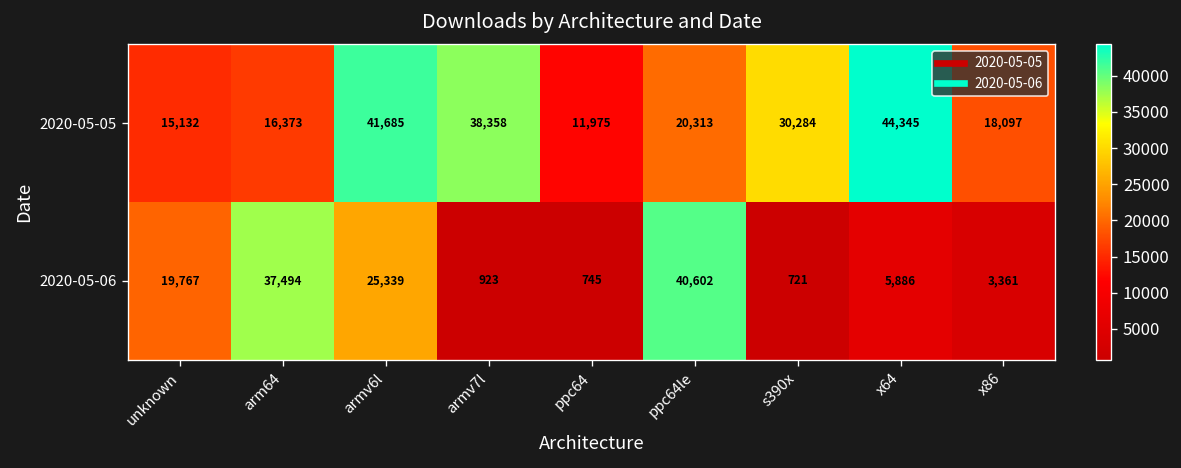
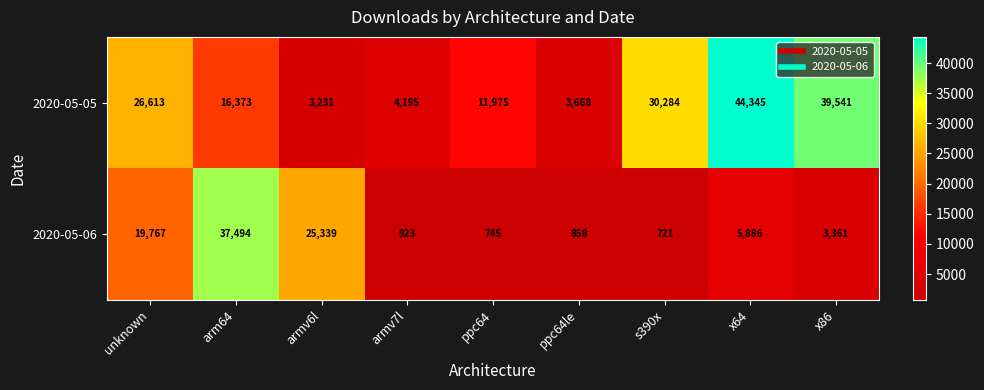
2020-05-05, unknown: 15,132 -> 26,613
2020-05-05, armv6l: 41,685 -> 3,231
2020-05-05, armv7l: 38,358 -> 4,195
2020-05-05, ppc64le: 20,313 -> 3,668
2020-05-05, x86: 18,097 -> 39,541
2020-05-06, ppc64le: 40,602 -> 858
